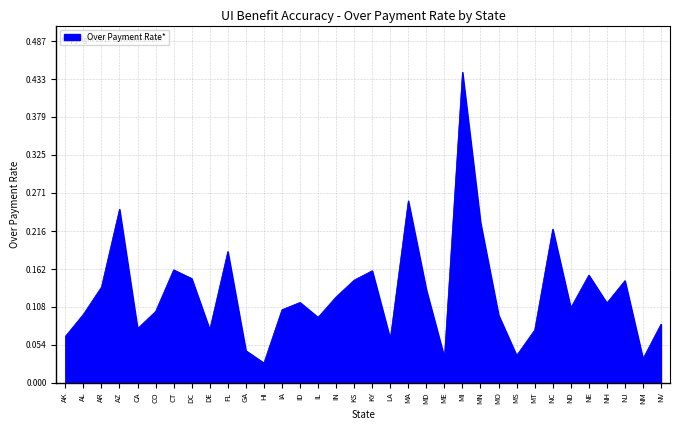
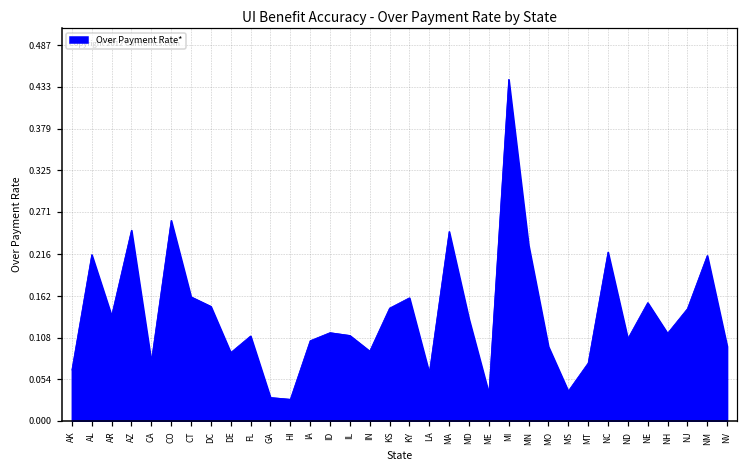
AL: 0.10 -> 0.22
CO: 0.10 -> 0.26
DE: 0.08 -> 0.09
FL: 0.19 -> 0.11
GA: 0.05 -> 0.03
IL: 0.09 -> 0.11
IN: 0.12 -> 0.09
MA: 0.26 -> 0.25
NM: 0.03 -> 0.21
NV: 0.08 -> 0.10
